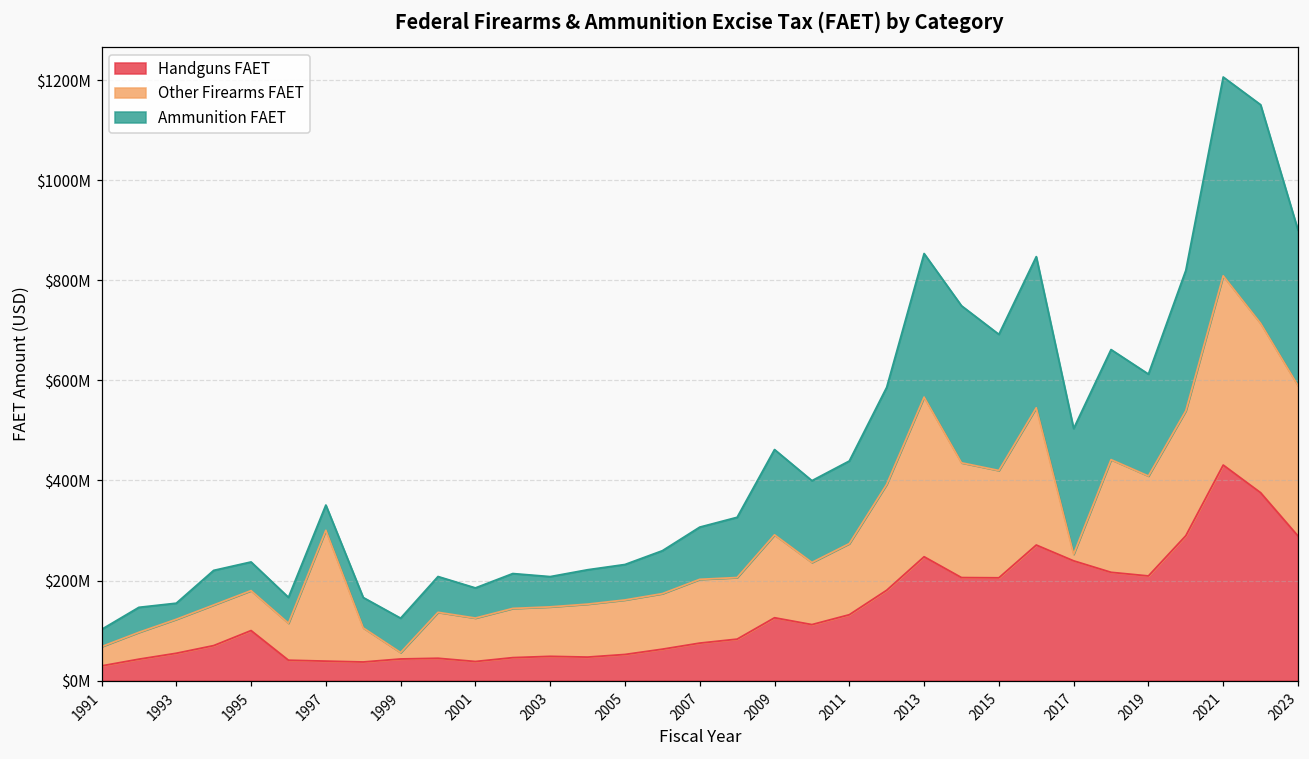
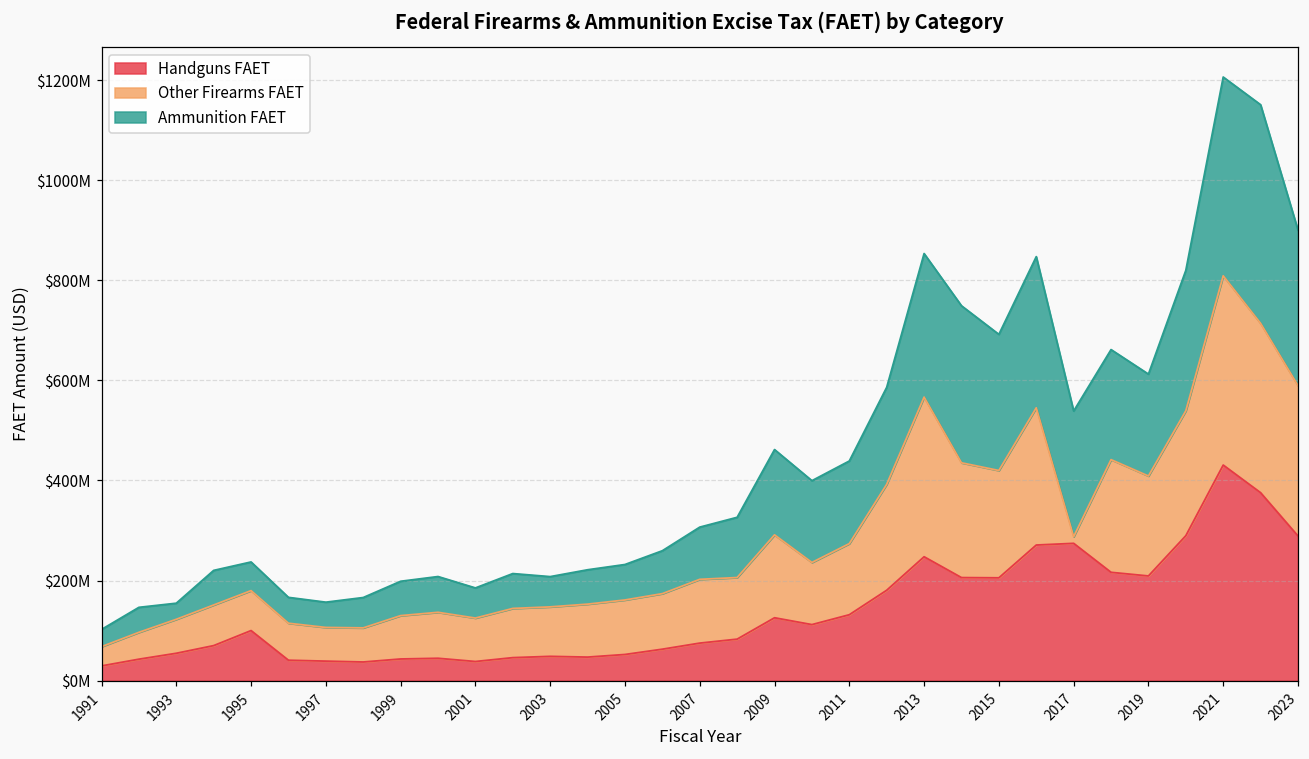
Other Firearms FAET, 1997: $260000000 -> $70000000
Other Firearms FAET, 1999: $10000000 -> $90000000
Handguns FAET, 2017: $240000000 -> $270000000
